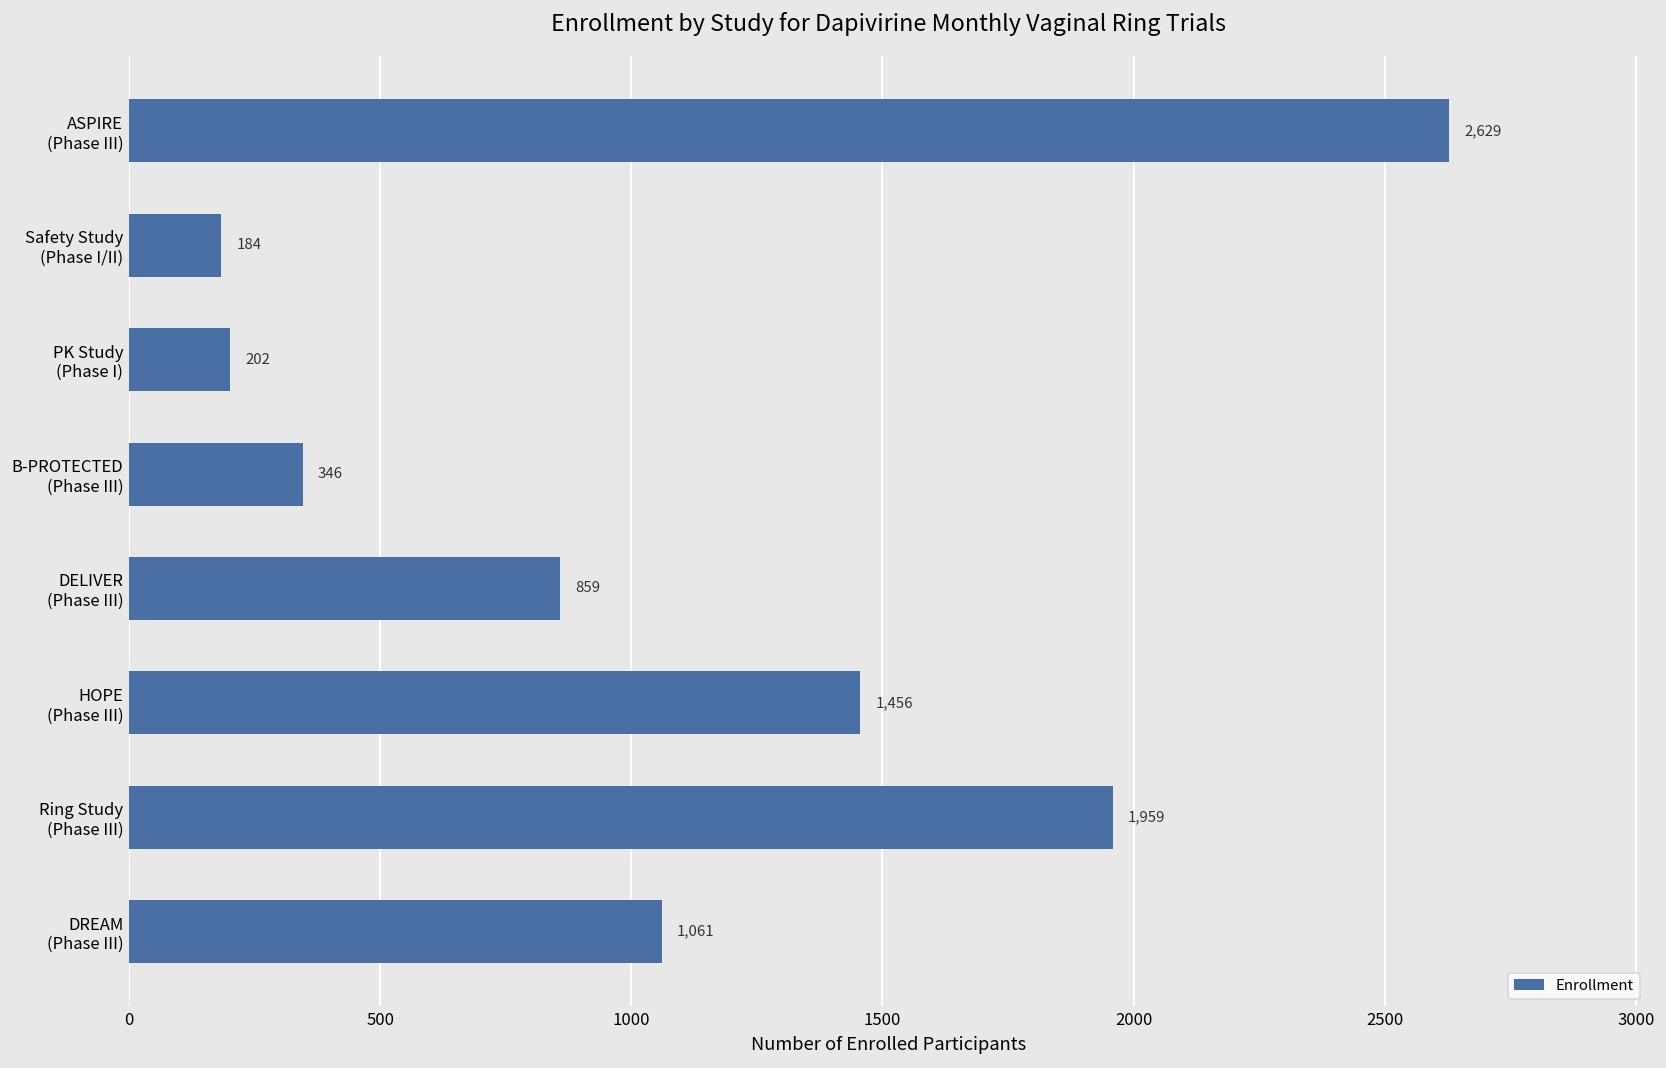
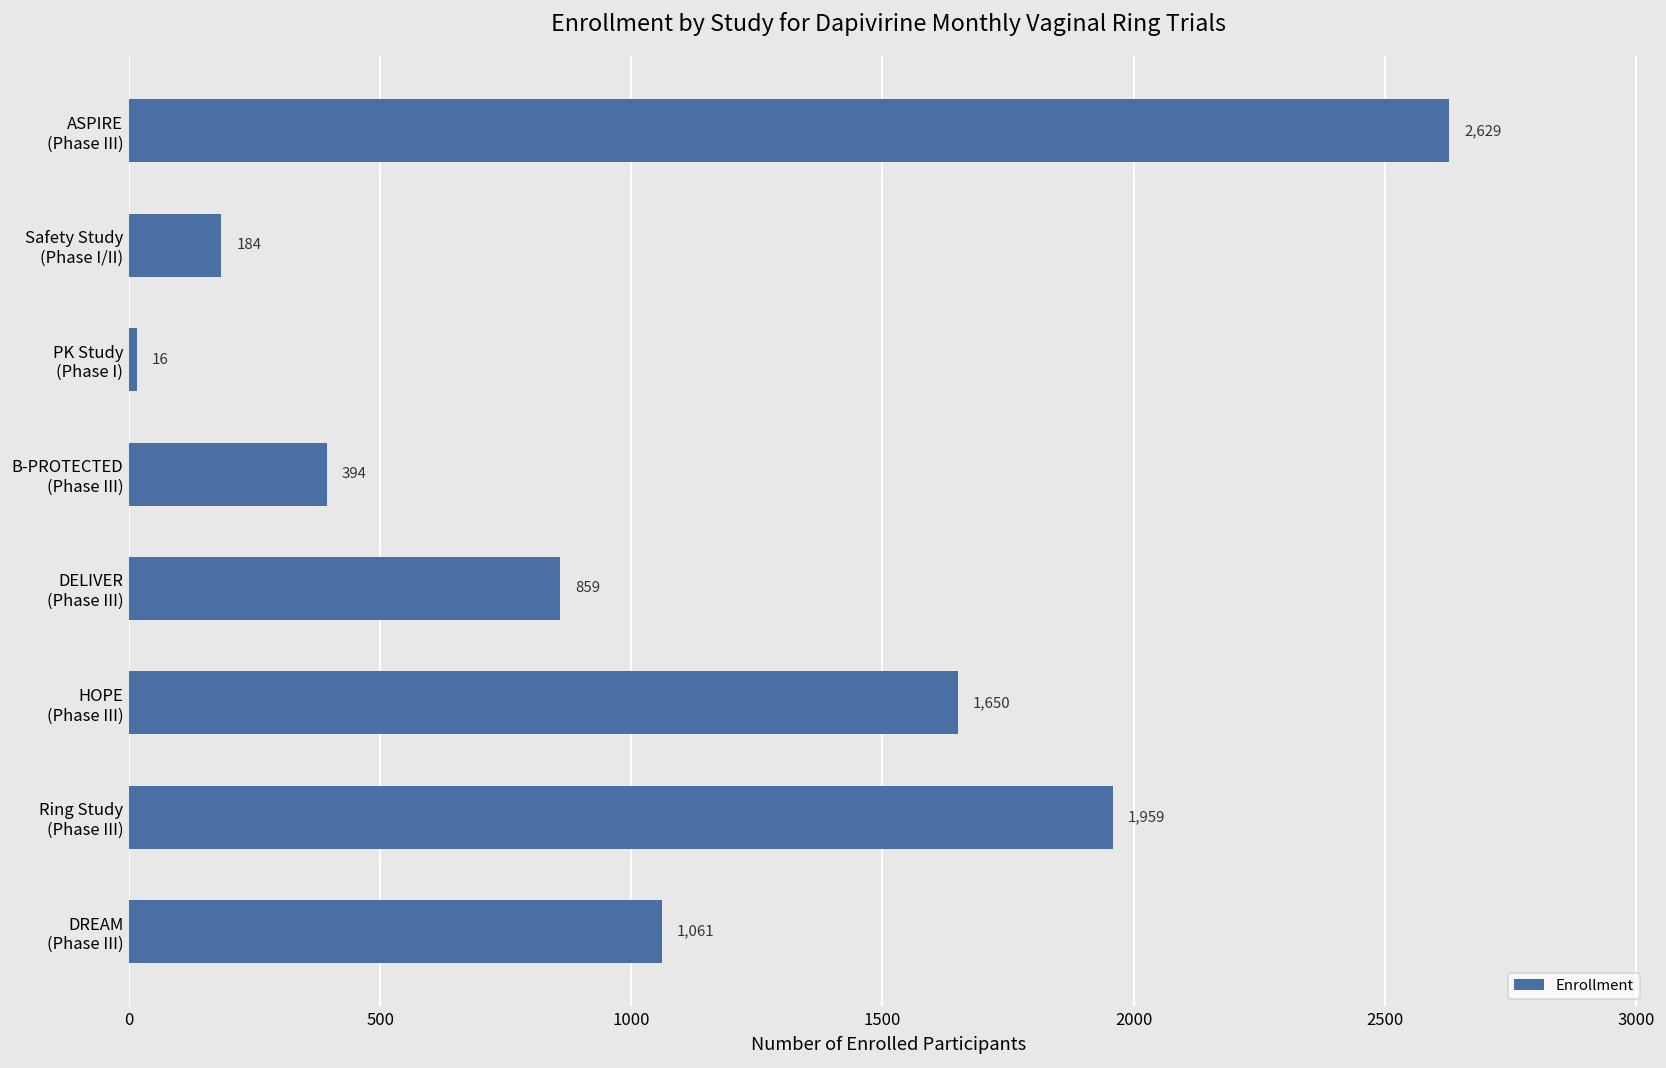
PK Study (Phase I): 202 -> 16
B-PROTECTED (Phase III): 346 -> 394
HOPE (Phase III): 1,456 -> 1,650
